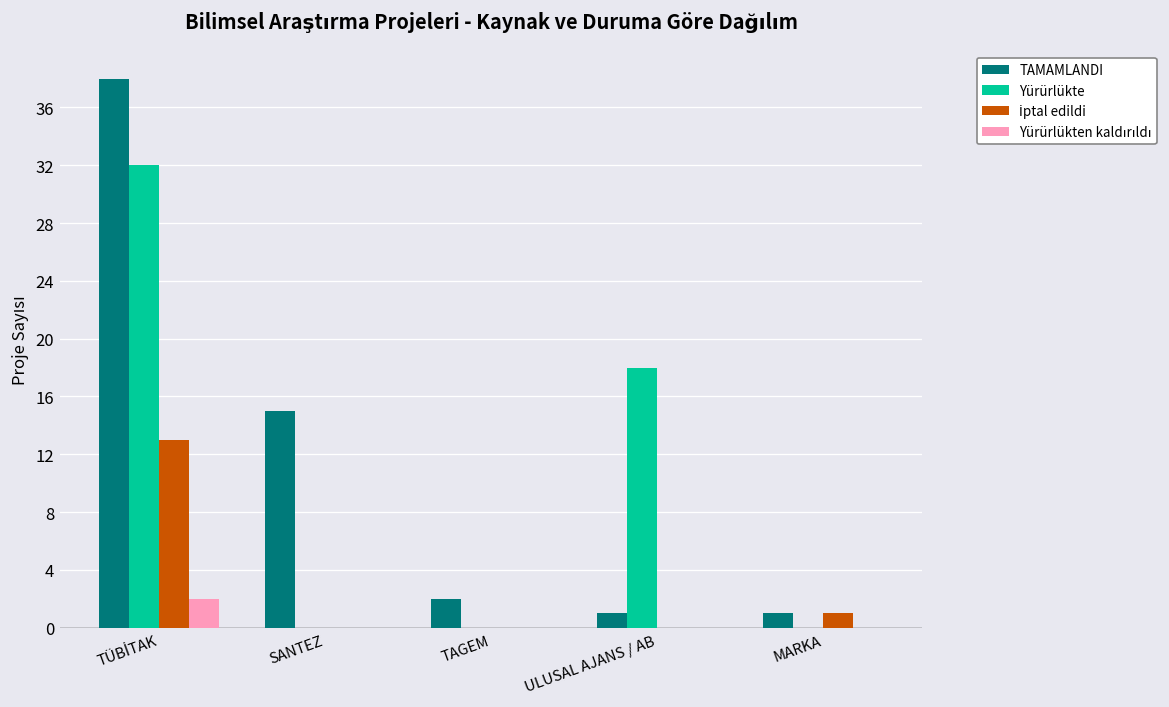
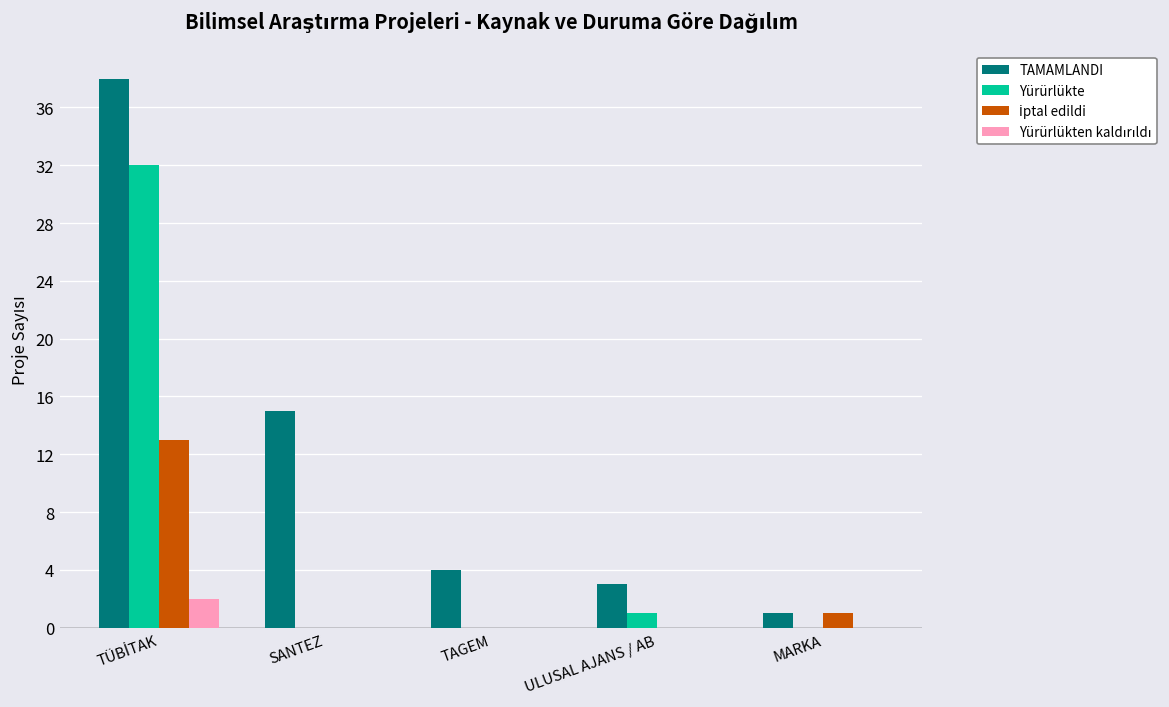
TAMAMLANDI, TAGEM: 2 -> 4
TAMAMLANDI, ULUSAL AJANS / AB: 1 -> 3
Yürürlükte, ULUSAL AJANS / AB: 18 -> 1
